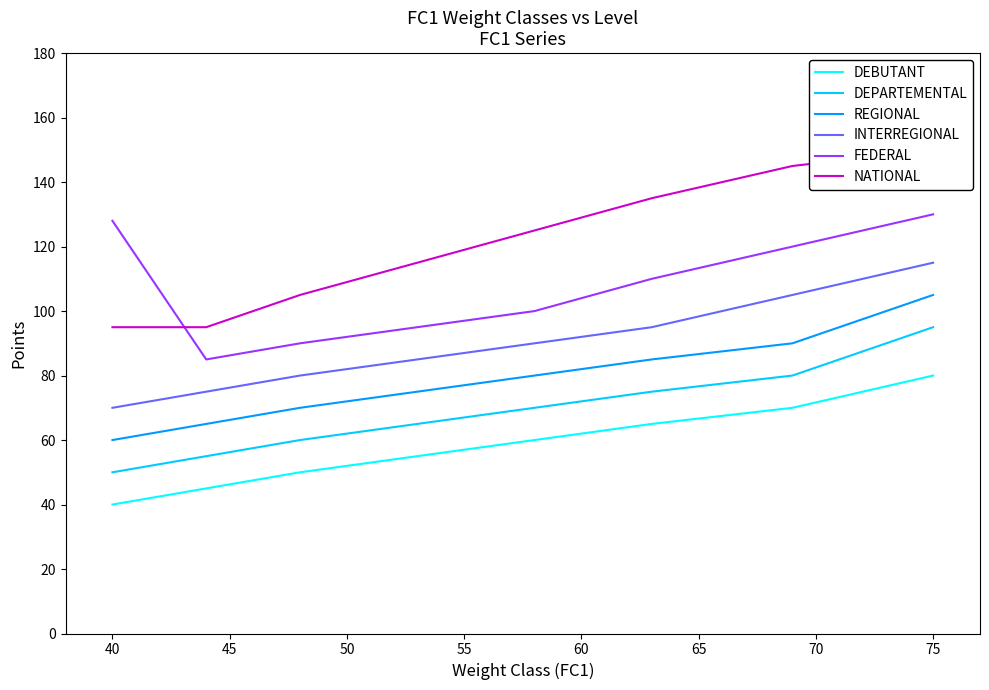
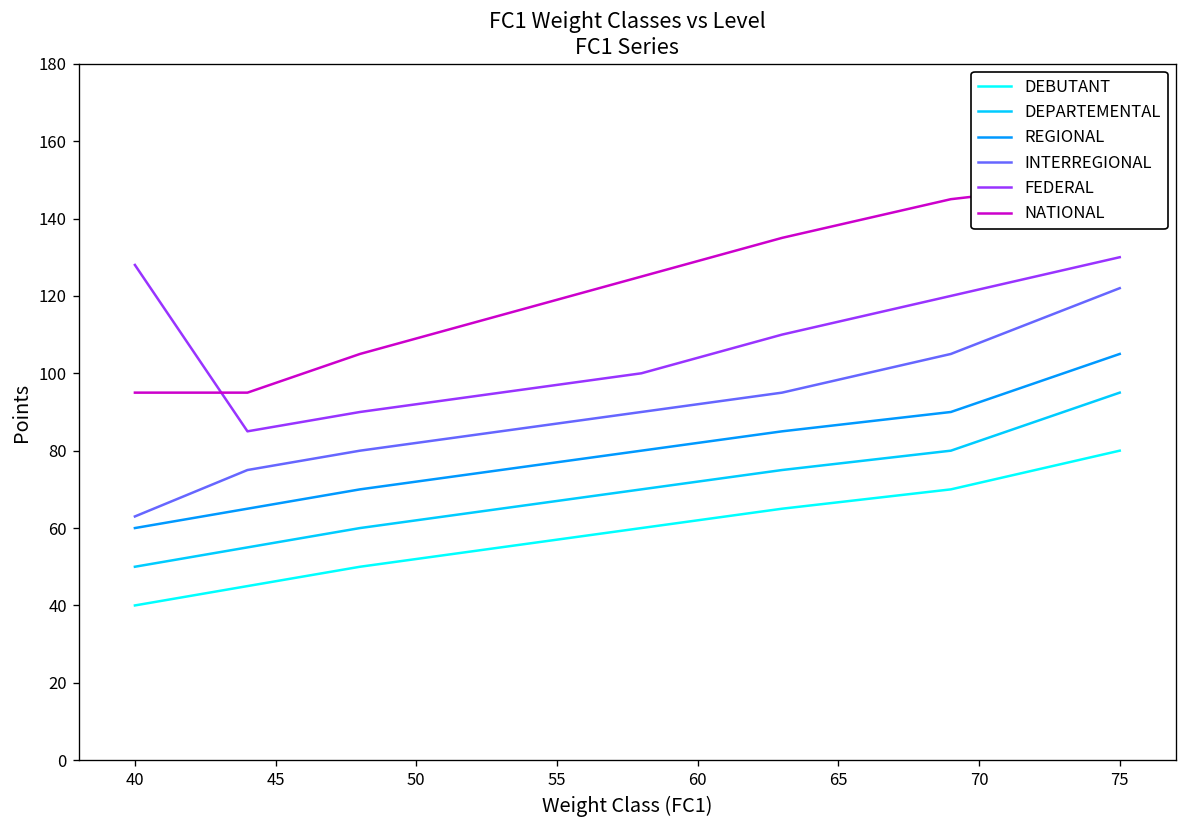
INTERREGIONAL, 40: 70 -> 63
INTERREGIONAL, 75: 115 -> 122
